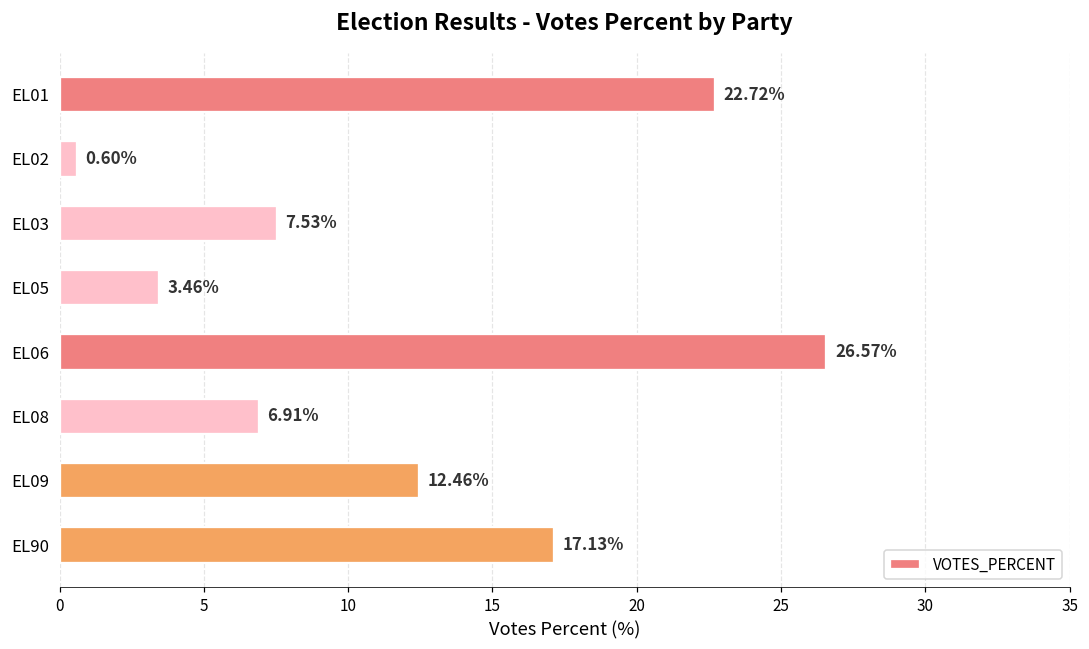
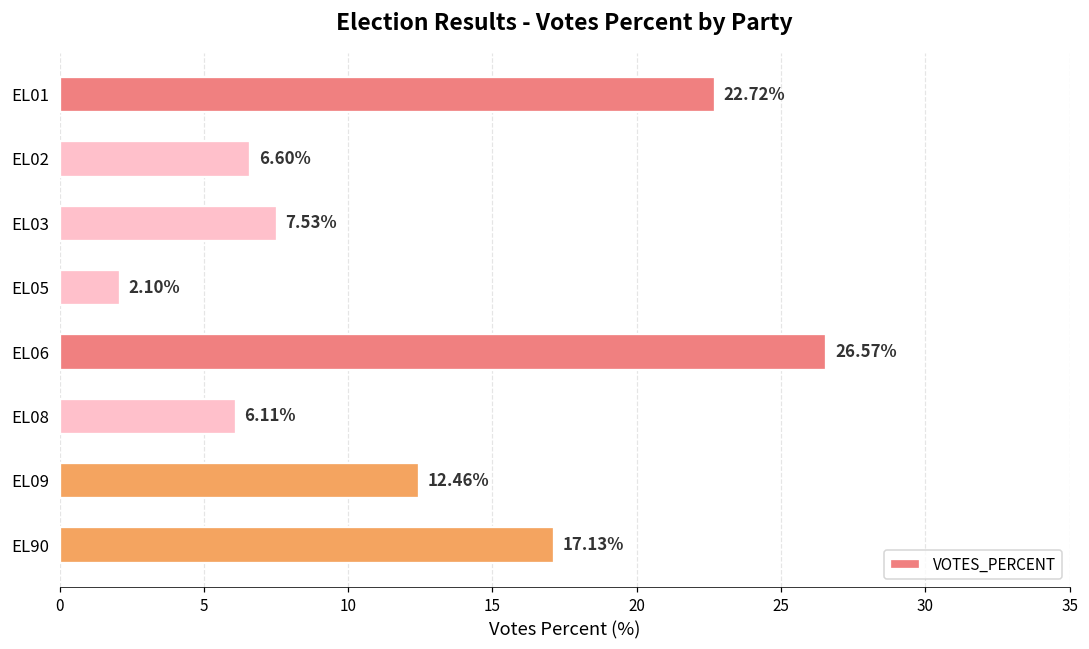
EL02: 0.60% -> 6.60%
EL05: 3.46% -> 2.10%
EL08: 6.91% -> 6.11%
